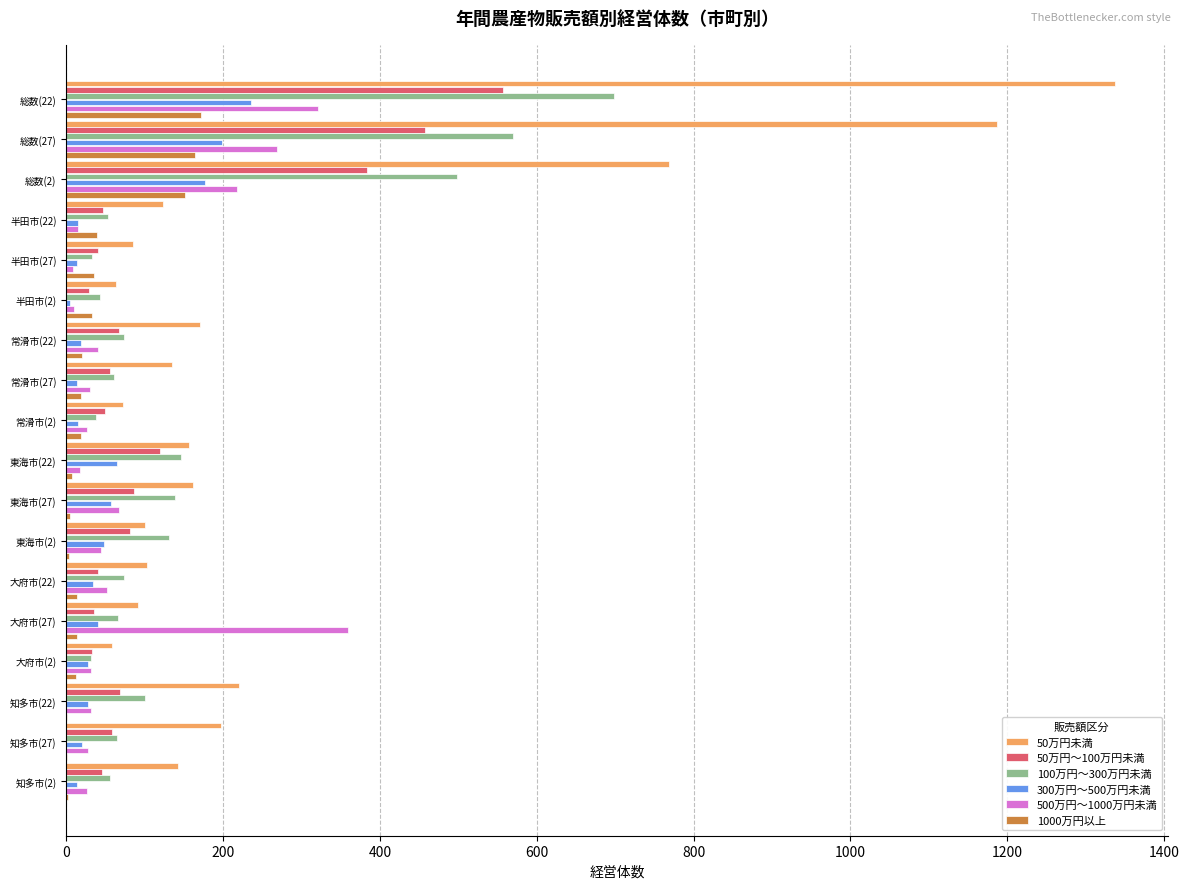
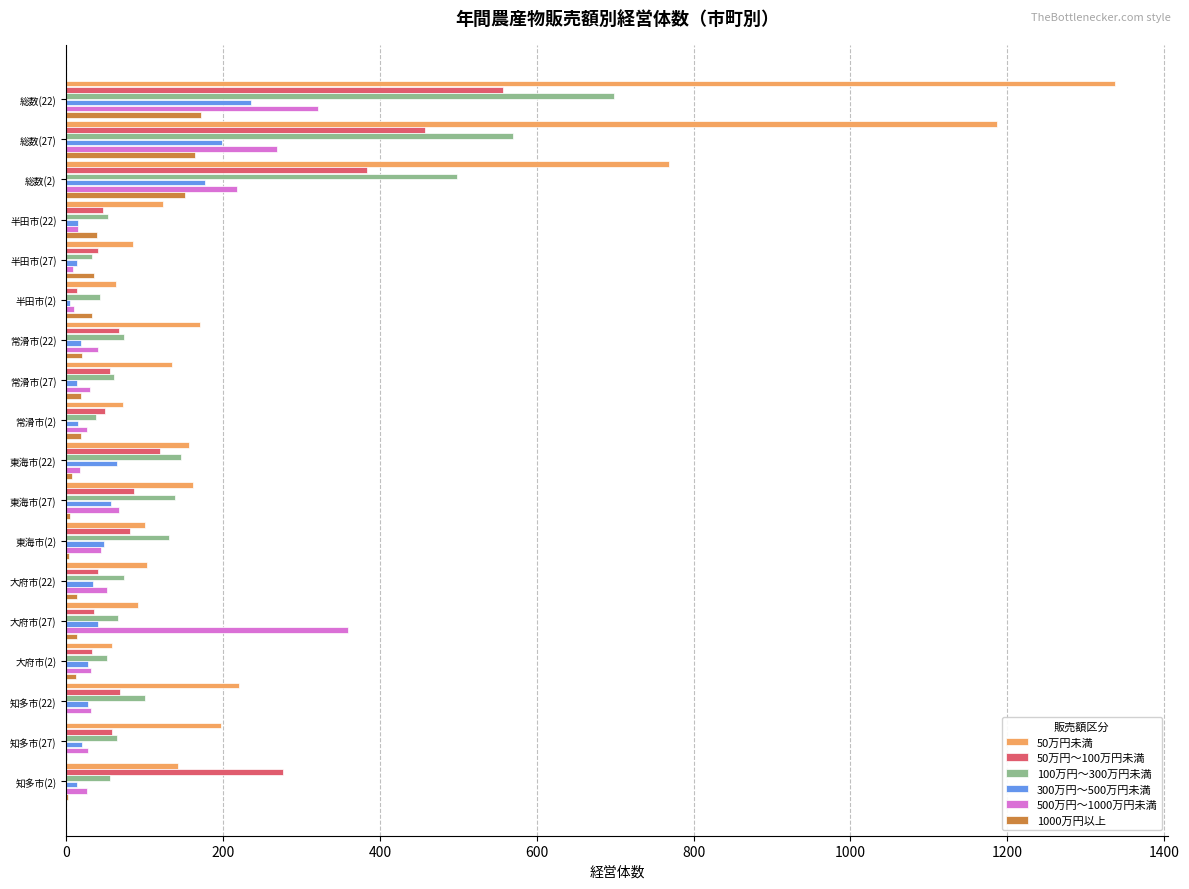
50万円～100万円未満, 半田市(2): 30 -> 10
100万円～300万円未満, 大府市(2): 30 -> 50
50万円～100万円未満, 知多市(2): 50 -> 280
